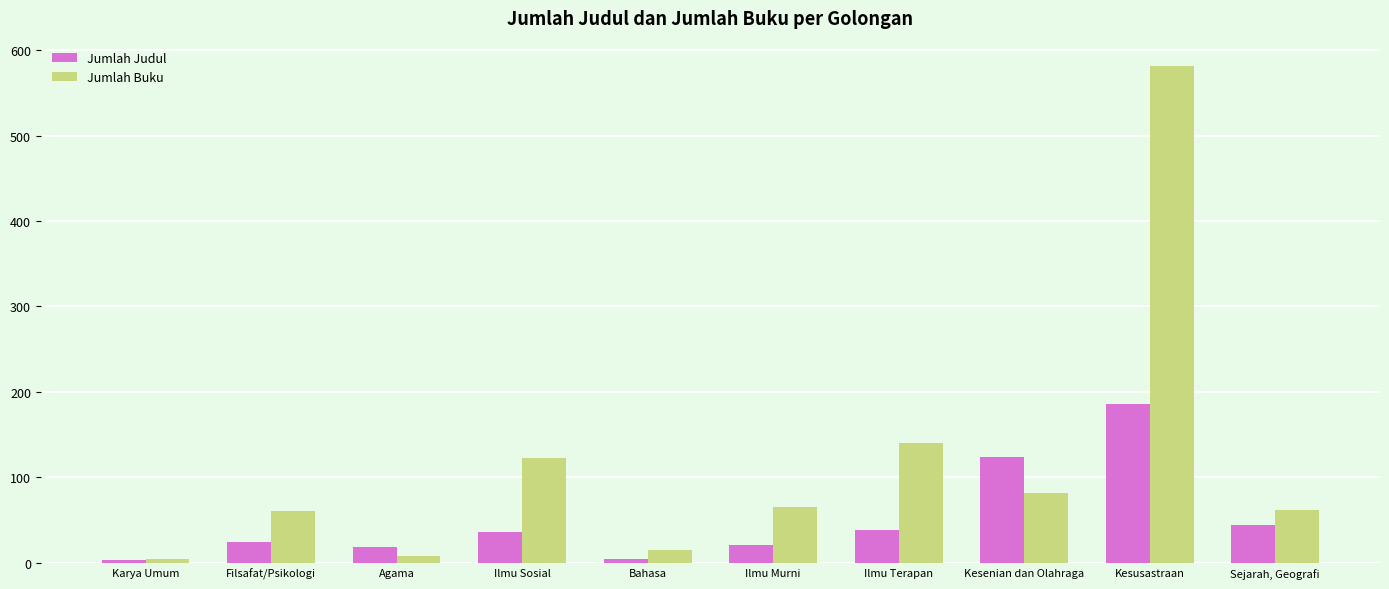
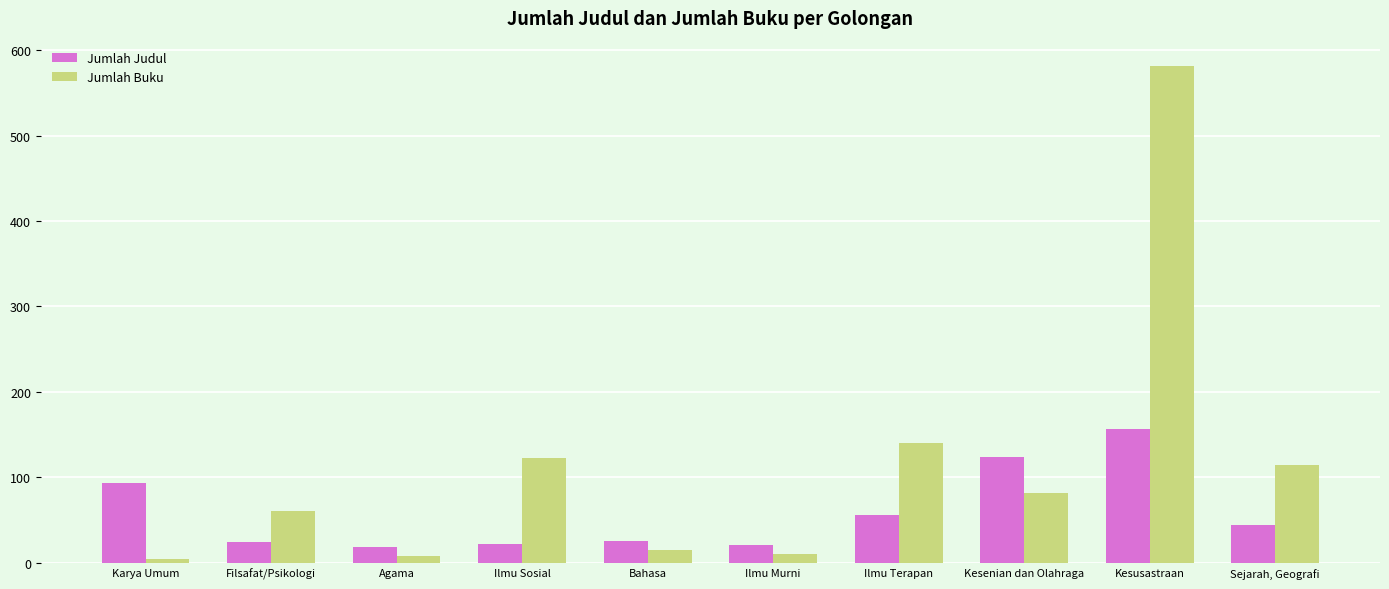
Jumlah Judul, Karya Umum: 0 -> 90
Jumlah Judul, Ilmu Sosial: 40 -> 20
Jumlah Judul, Bahasa: 0 -> 30
Jumlah Buku, Ilmu Murni: 70 -> 10
Jumlah Judul, Ilmu Terapan: 40 -> 60
Jumlah Judul, Kesusastraan: 190 -> 160
Jumlah Buku, Sejarah, Geografi: 60 -> 110
